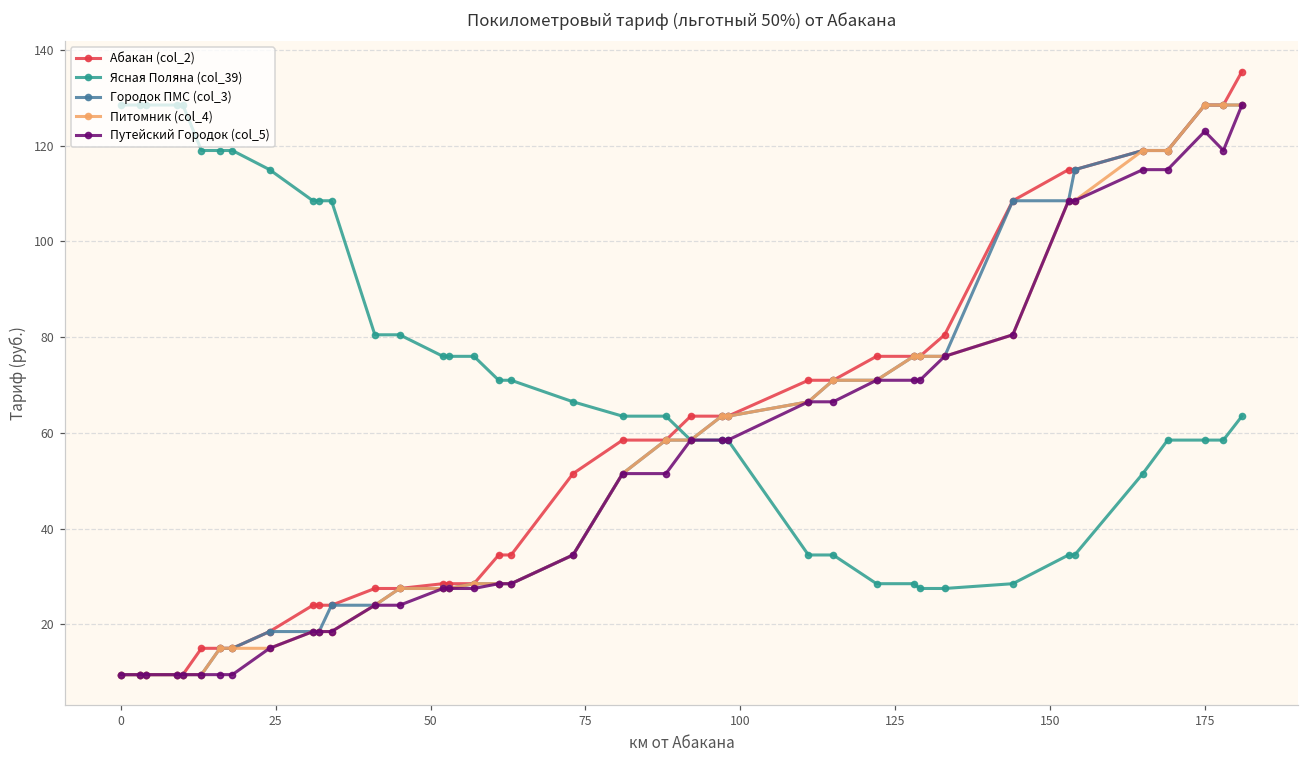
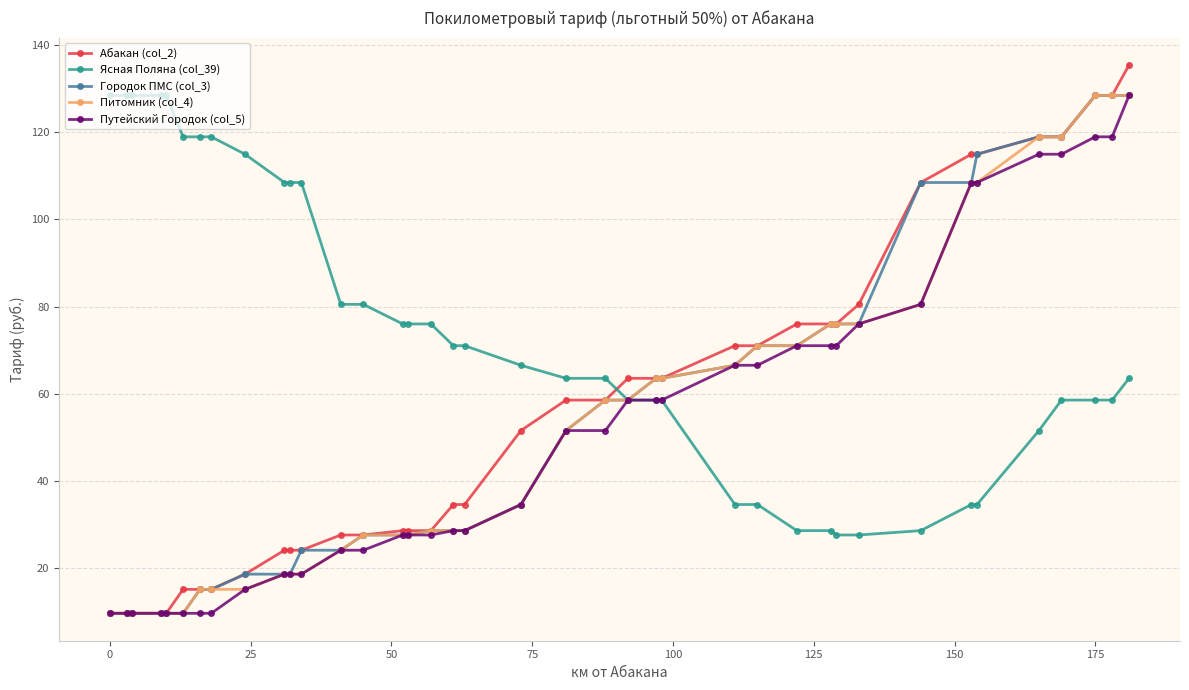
Путейский Городок (col_5), 175: 123 -> 119
